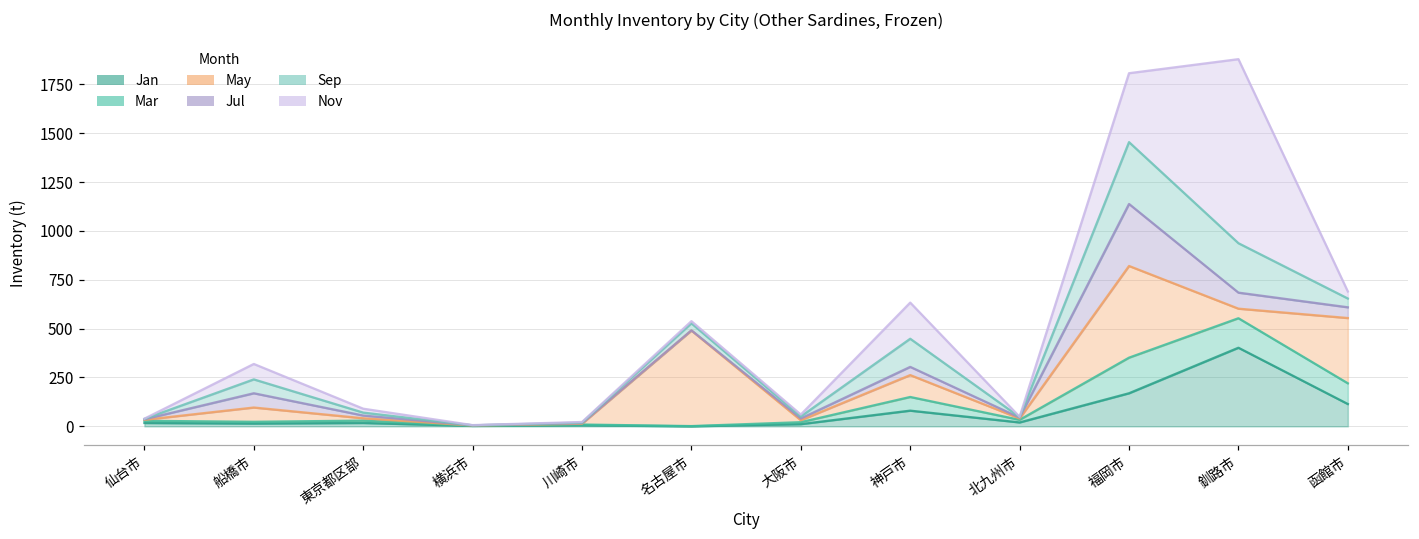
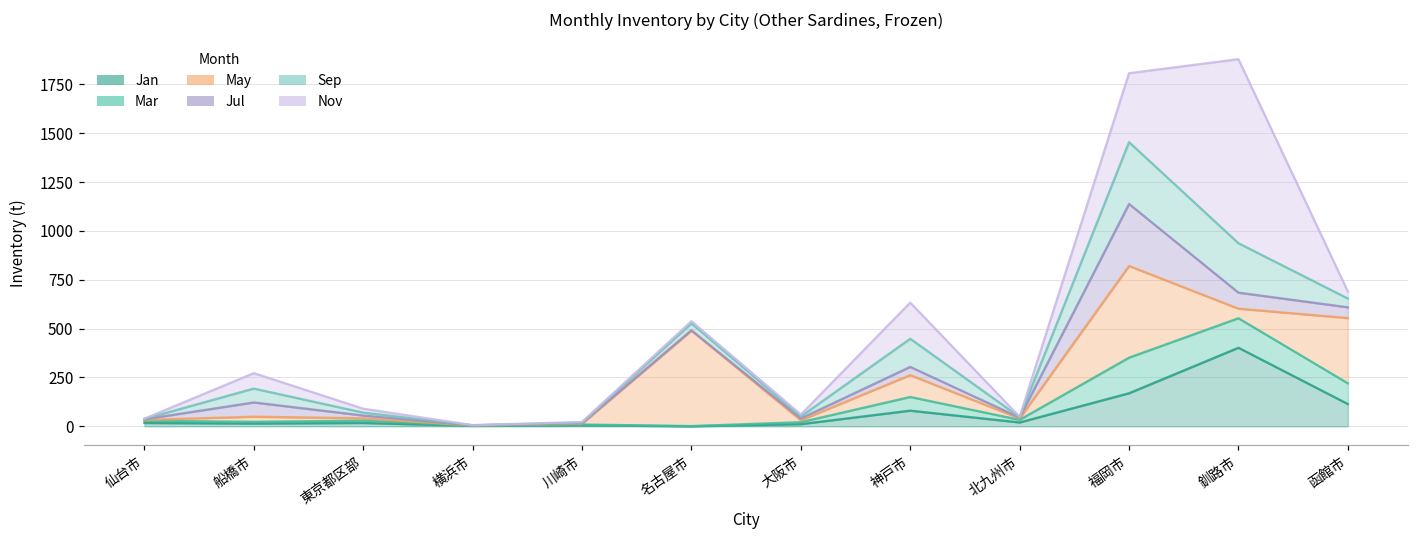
May, 船橋市: 70 -> 30
